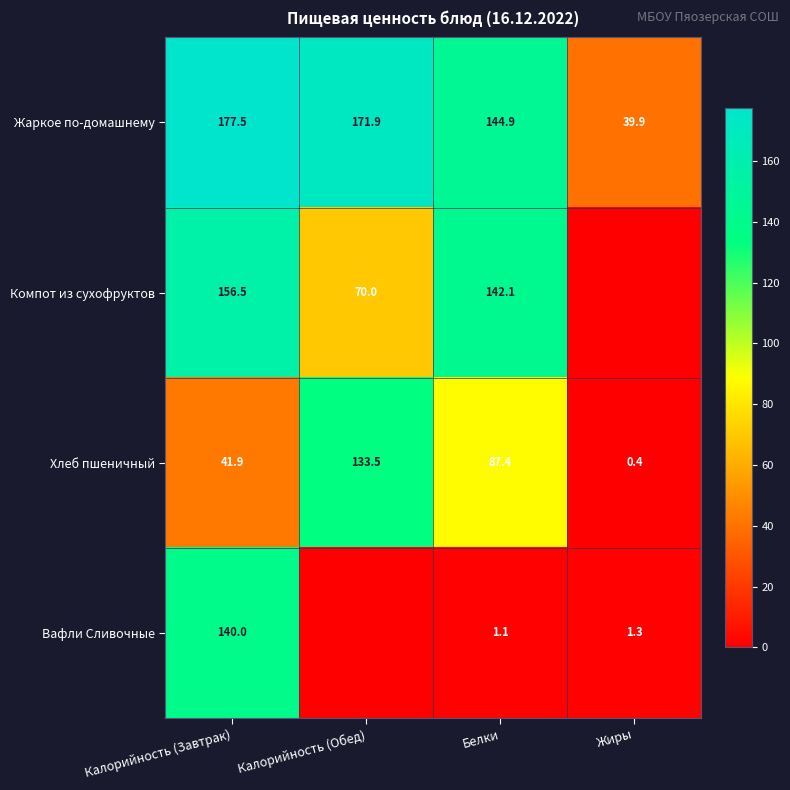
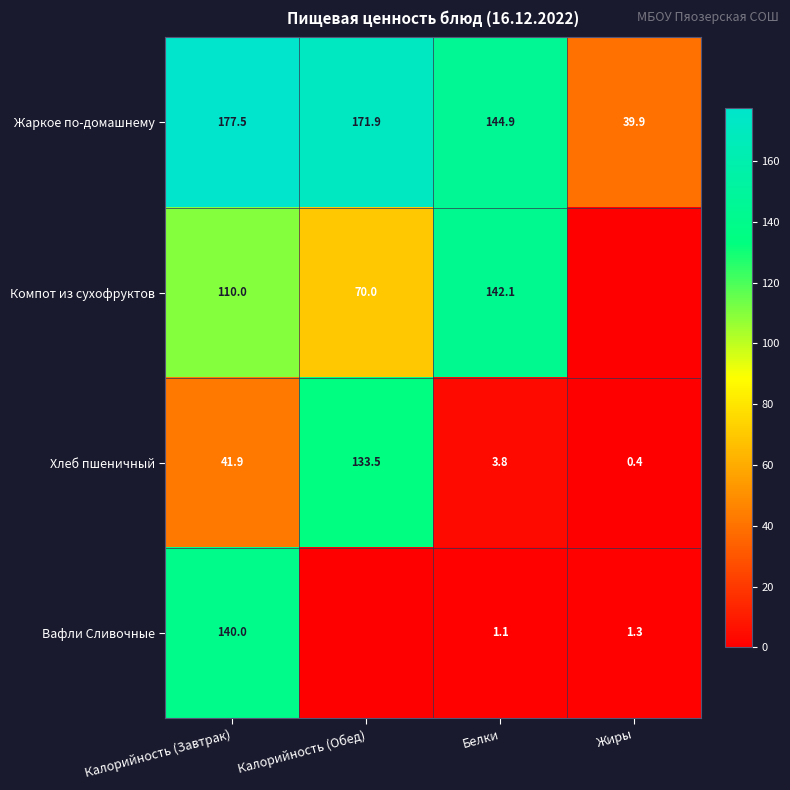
Компот из сухофруктов, Калорийность (Завтрак): 156.5 -> 110.0
Хлеб пшеничный, Белки: 87.4 -> 3.8
